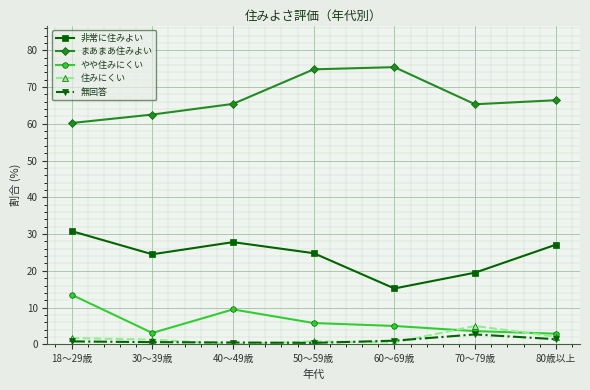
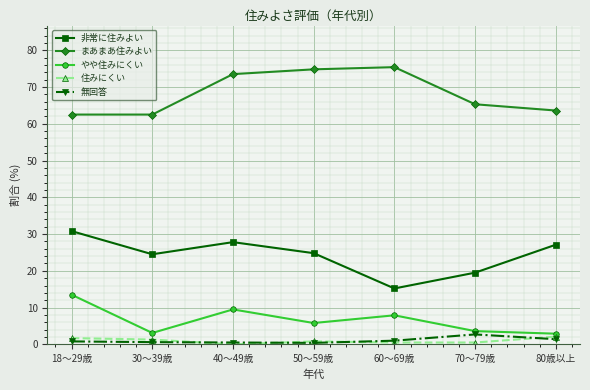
まあまあ住みよい, 18～29歳: 60 -> 63
まあまあ住みよい, 40～49歳: 65 -> 74
やや住みにくい, 60～69歳: 5 -> 8
住みにくい, 70～79歳: 5 -> 1
まあまあ住みよい, 80歳以上: 66 -> 64
